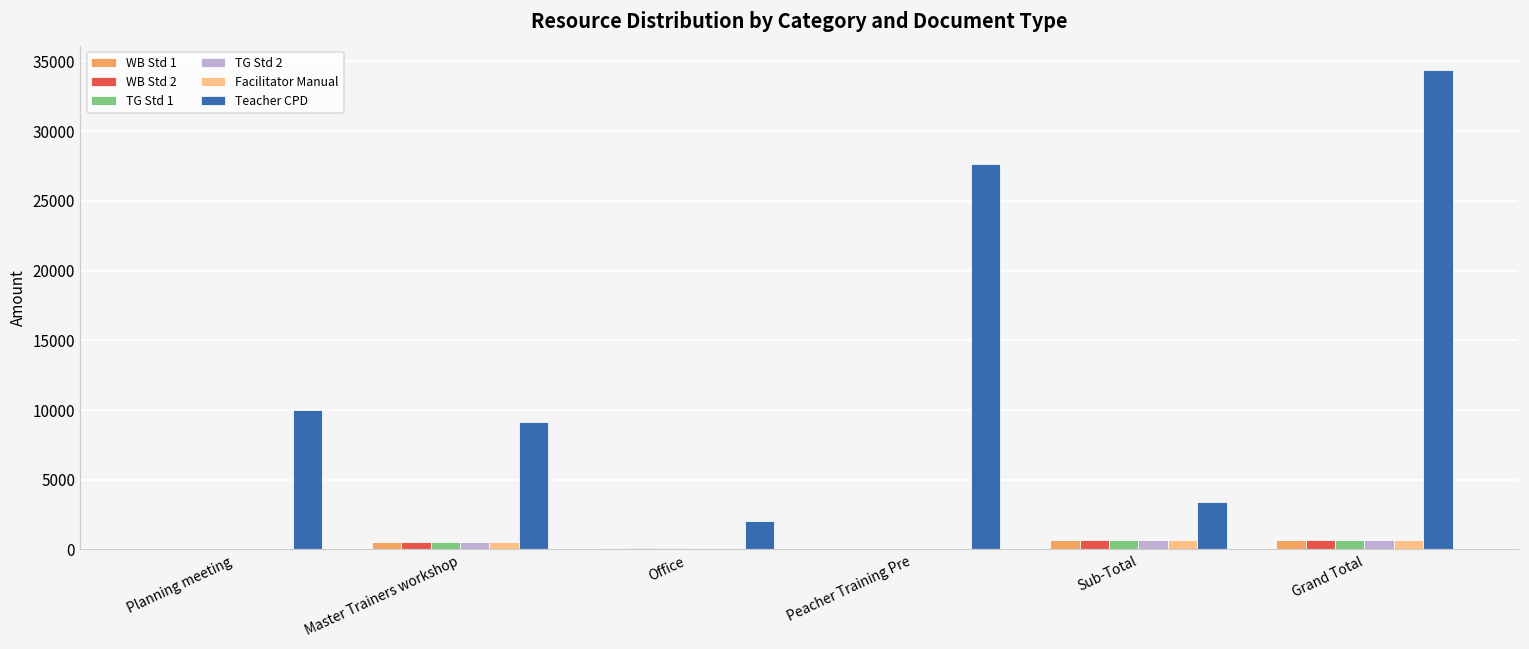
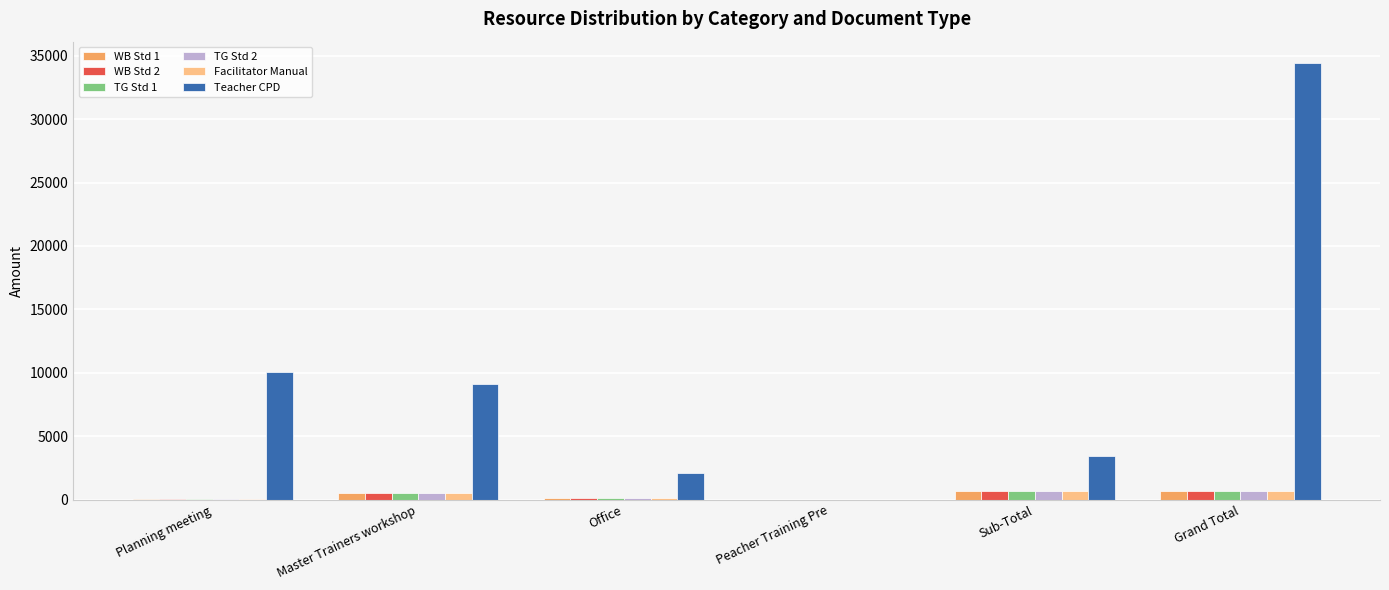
Teacher CPD, Peacher Training Pre: 27600 -> 0
